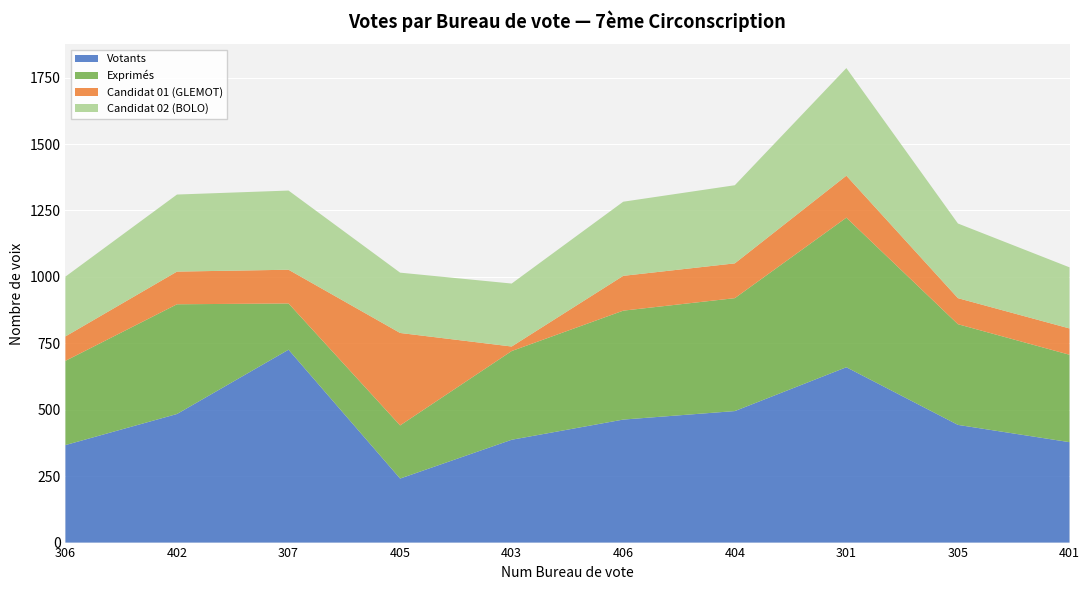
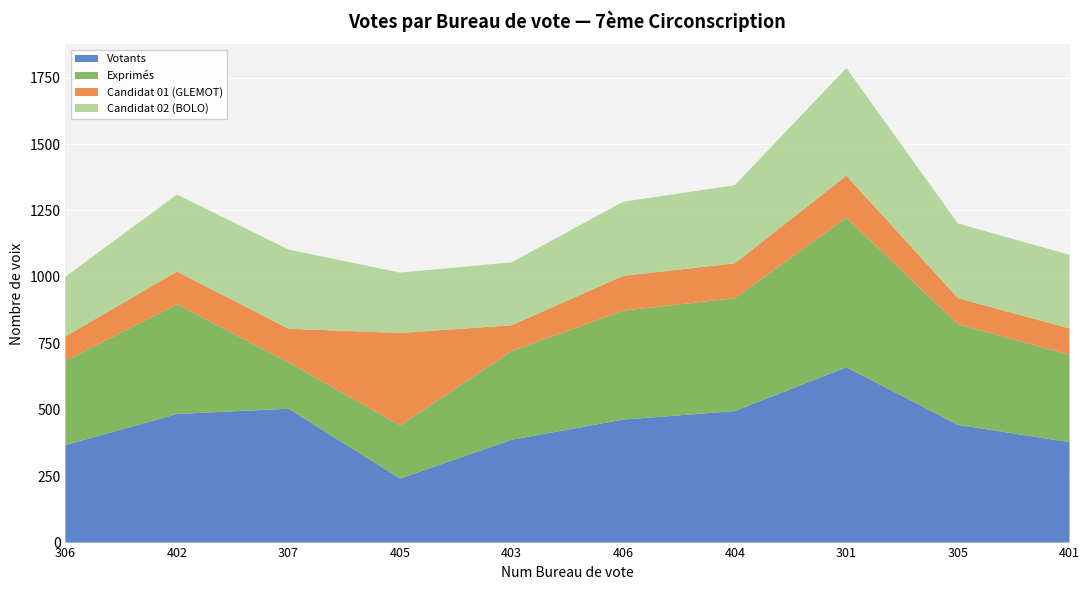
Votants, 307: 730 -> 500
Candidat 01 (GLEMOT), 403: 20 -> 100
Candidat 02 (BOLO), 401: 230 -> 280
